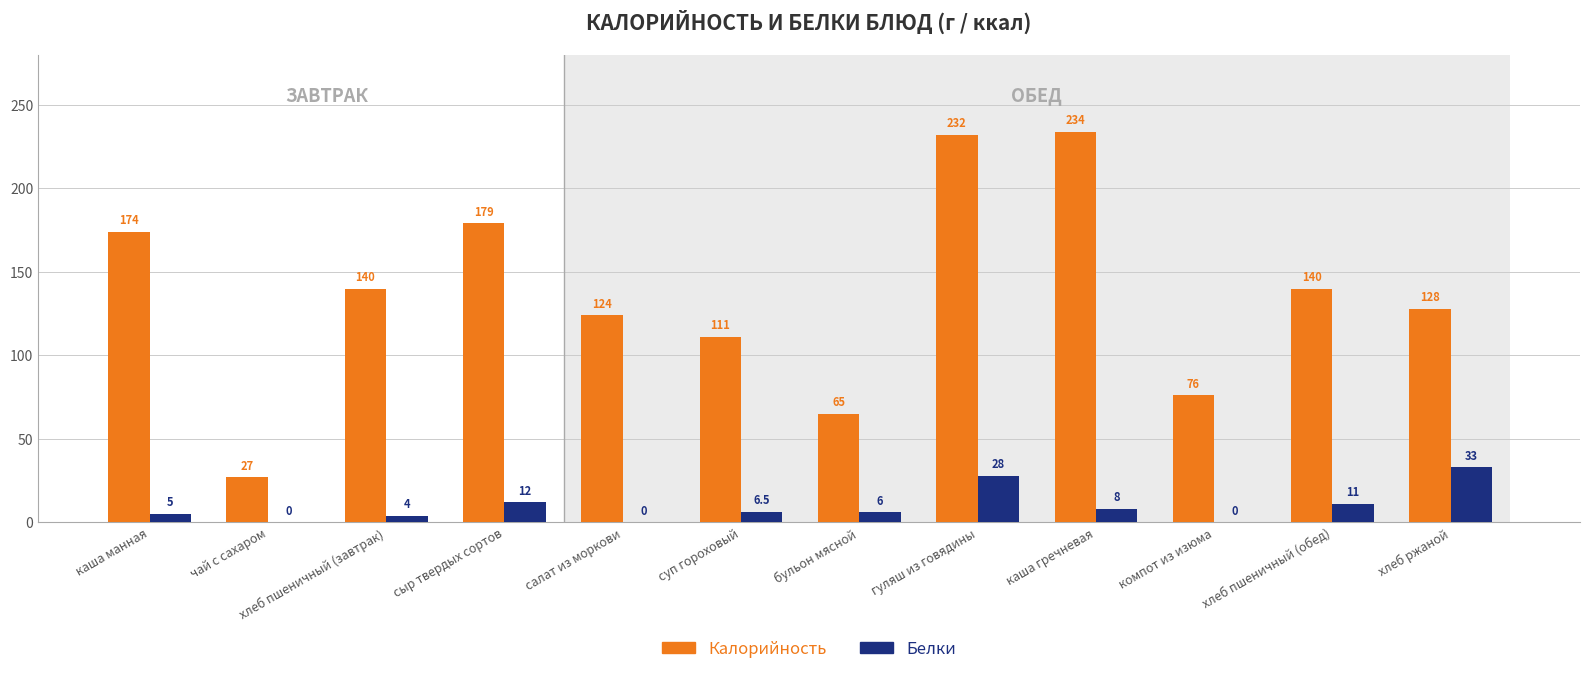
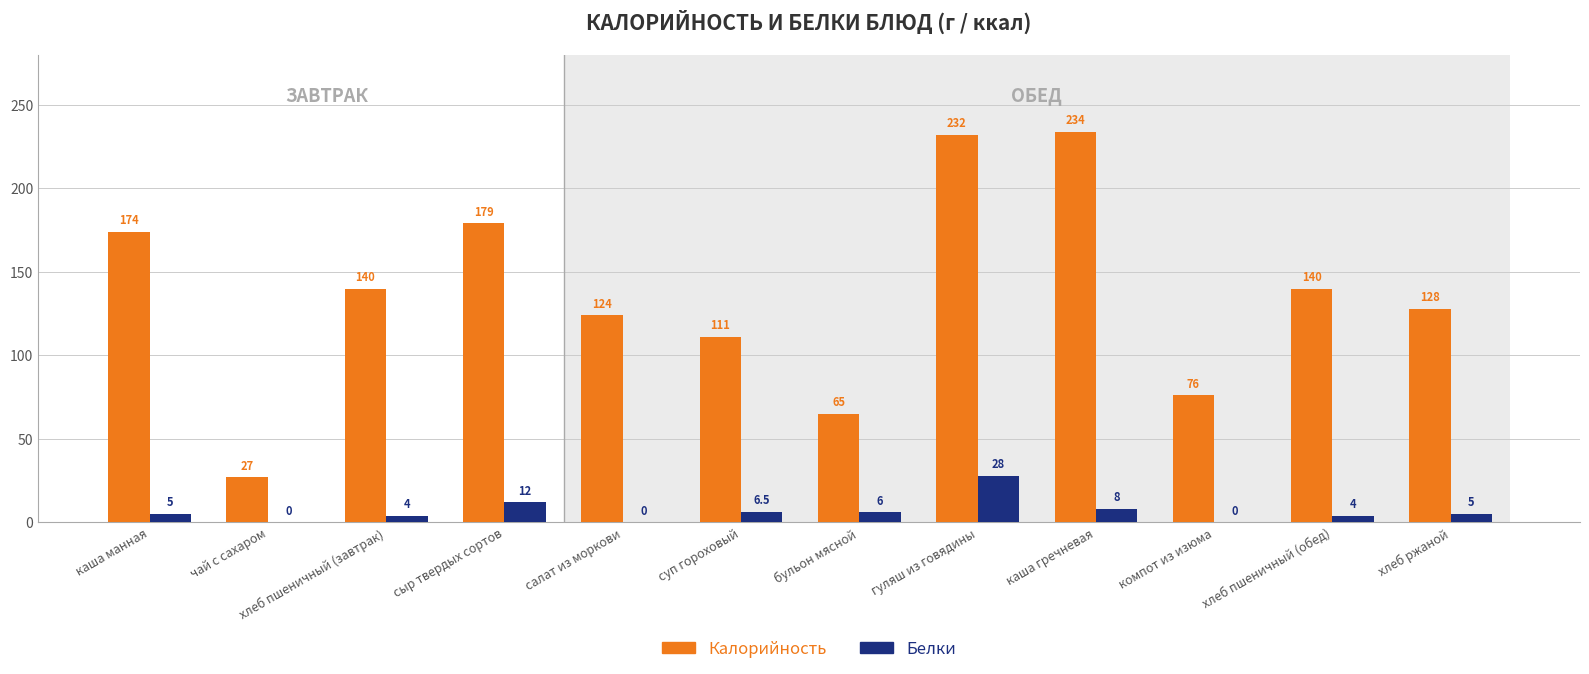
Белки, хлеб пшеничный (обед): 11 -> 4
Белки, хлеб ржаной: 33 -> 5
